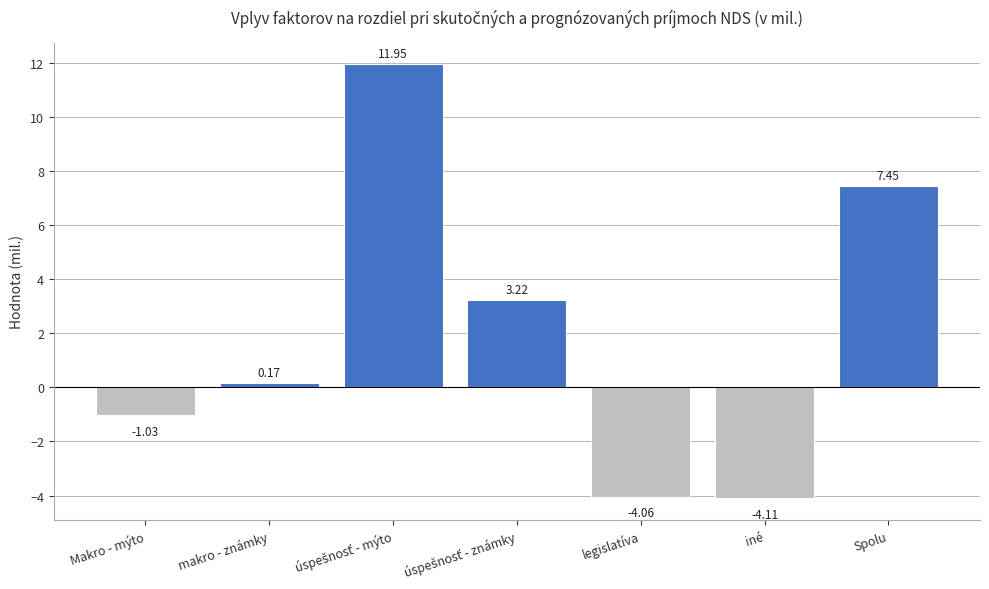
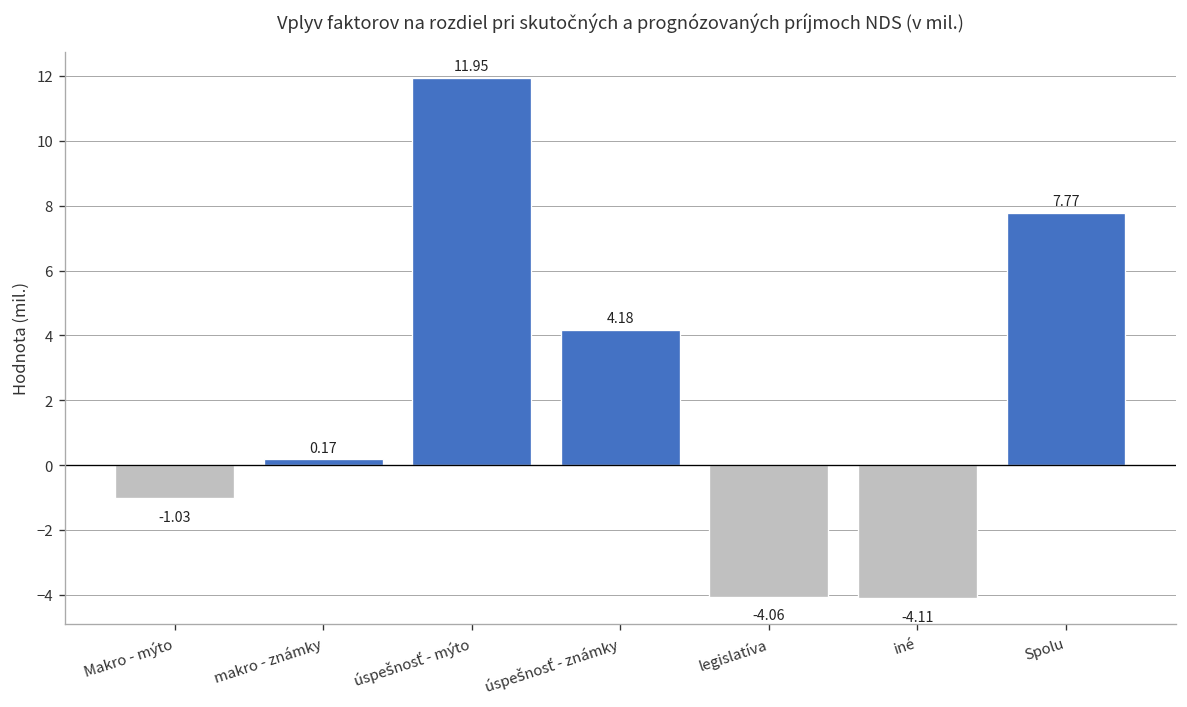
úspešnosť - známky: 3.22 -> 4.18
Spolu: 7.45 -> 7.77
